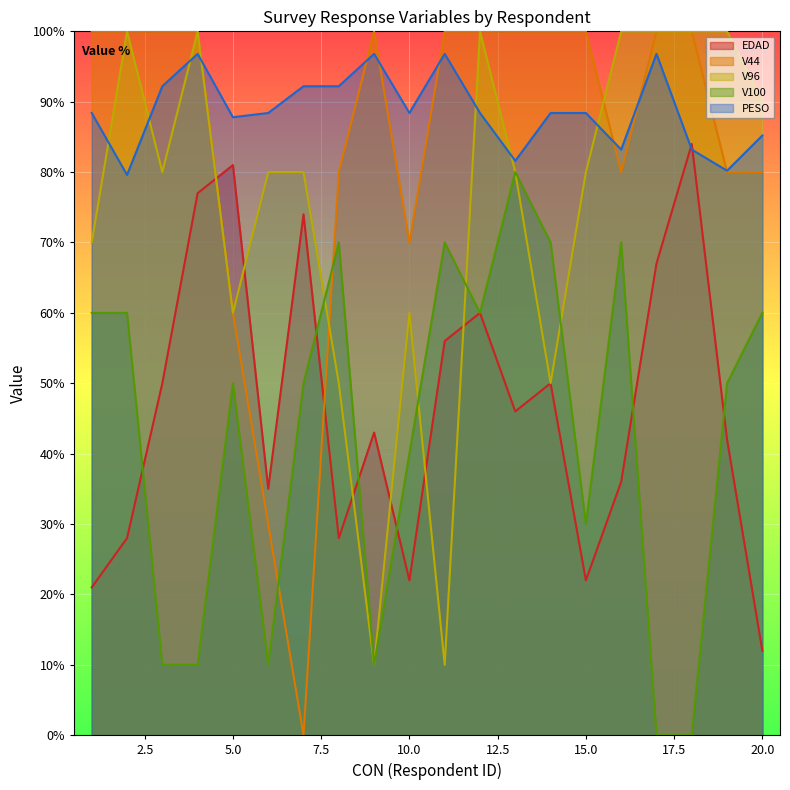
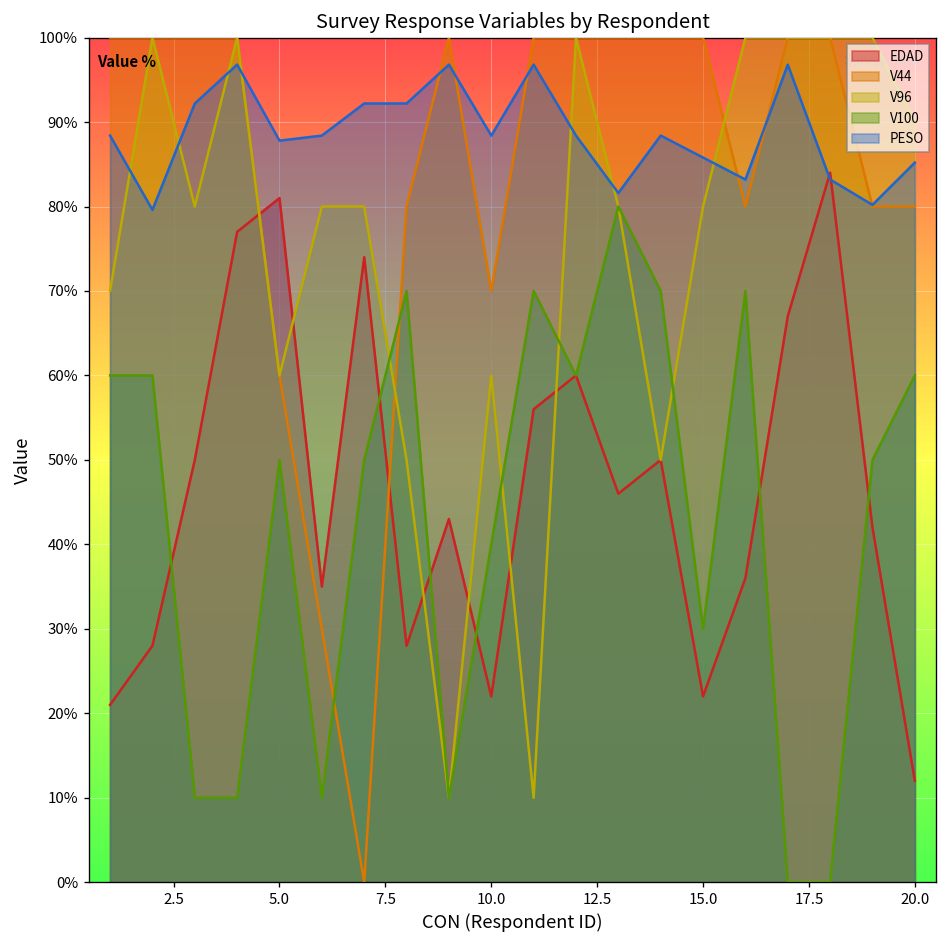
PESO, 15.0: 88% -> 86%
